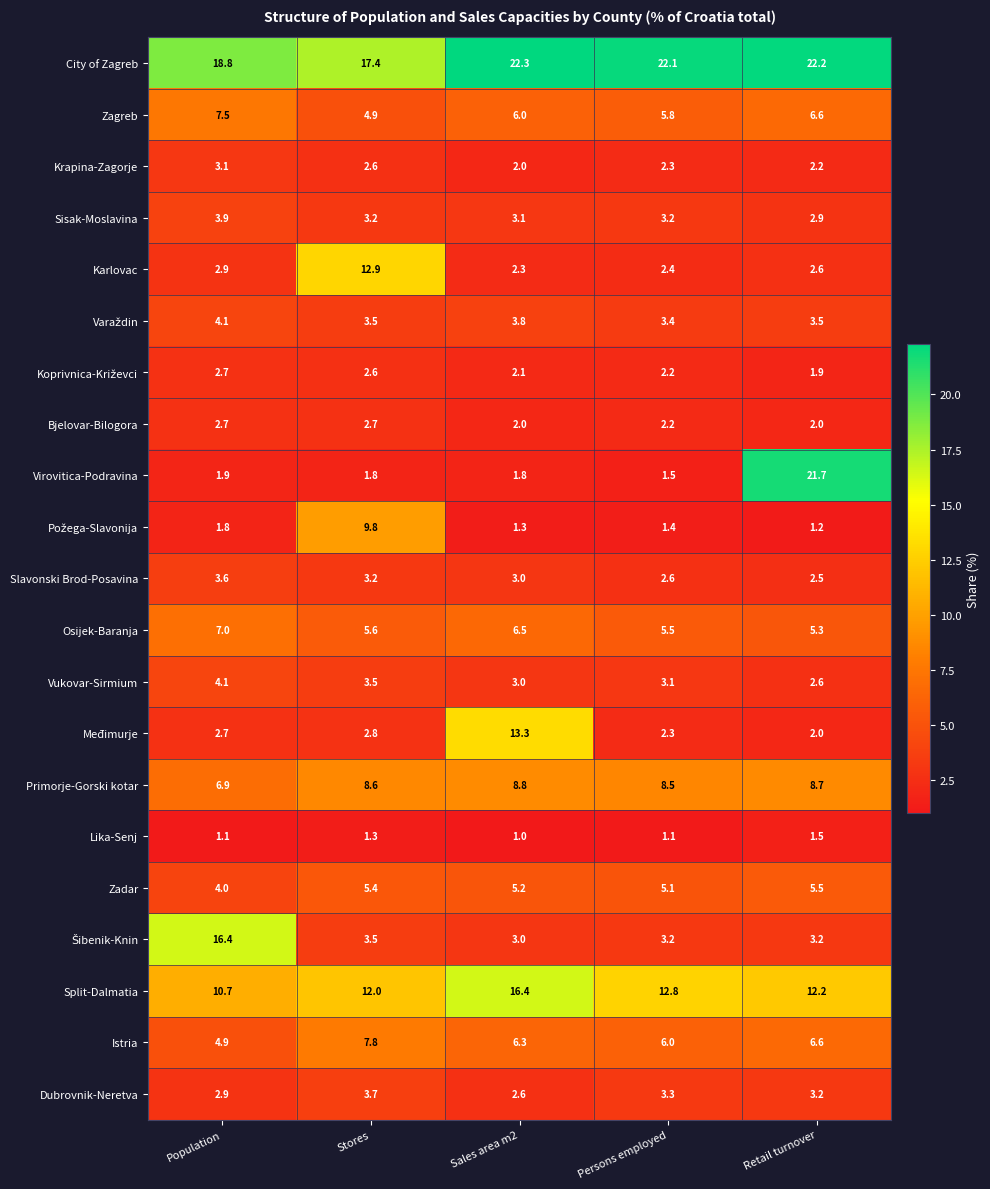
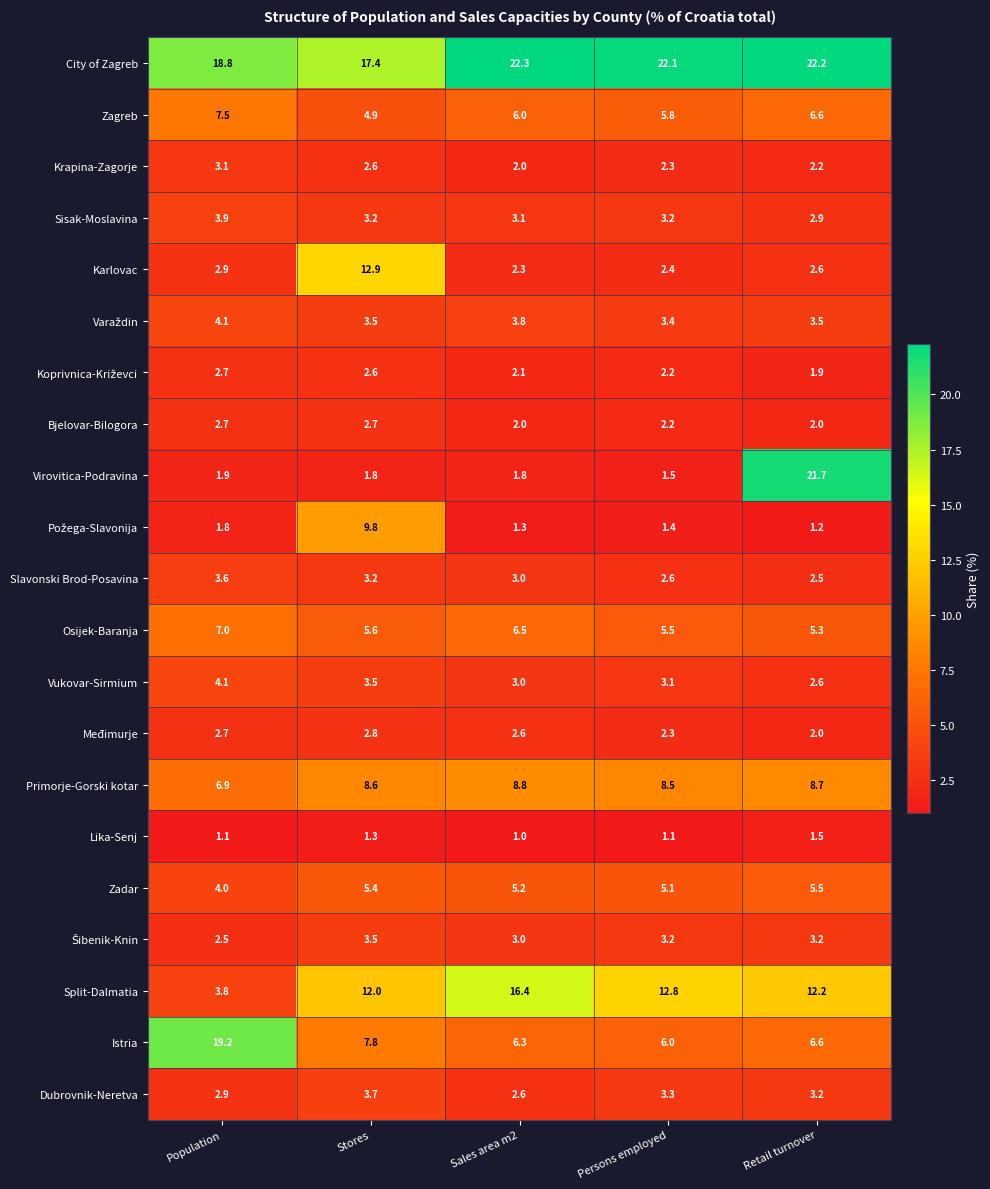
Međimurje, Sales area m2: 13.3 -> 2.6
Šibenik-Knin, Population: 16.4 -> 2.5
Split-Dalmatia, Population: 10.7 -> 3.8
Istria, Population: 4.9 -> 19.2
